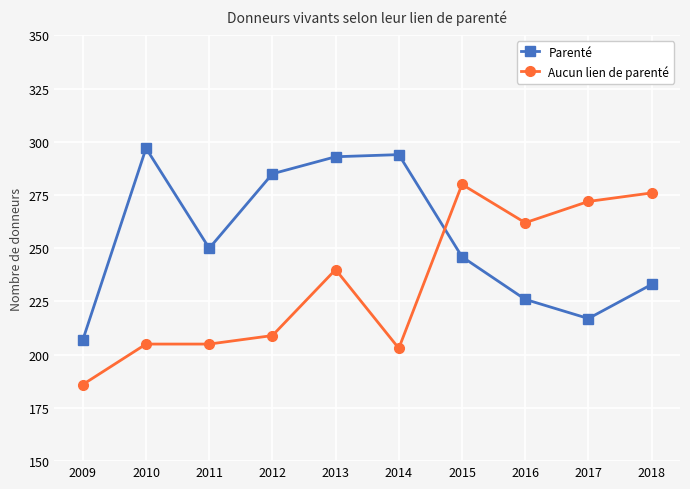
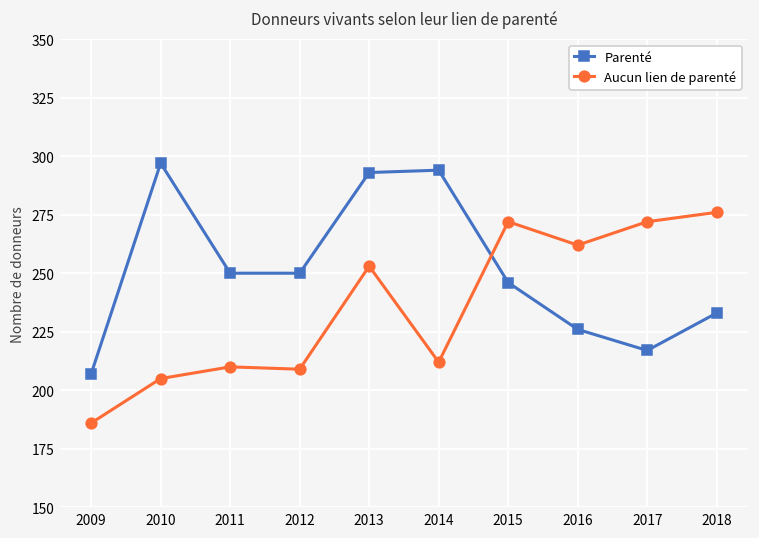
Aucun lien de parenté, 2011: 205 -> 210
Parenté, 2012: 285 -> 250
Aucun lien de parenté, 2013: 240 -> 253
Aucun lien de parenté, 2014: 203 -> 212
Aucun lien de parenté, 2015: 280 -> 272
